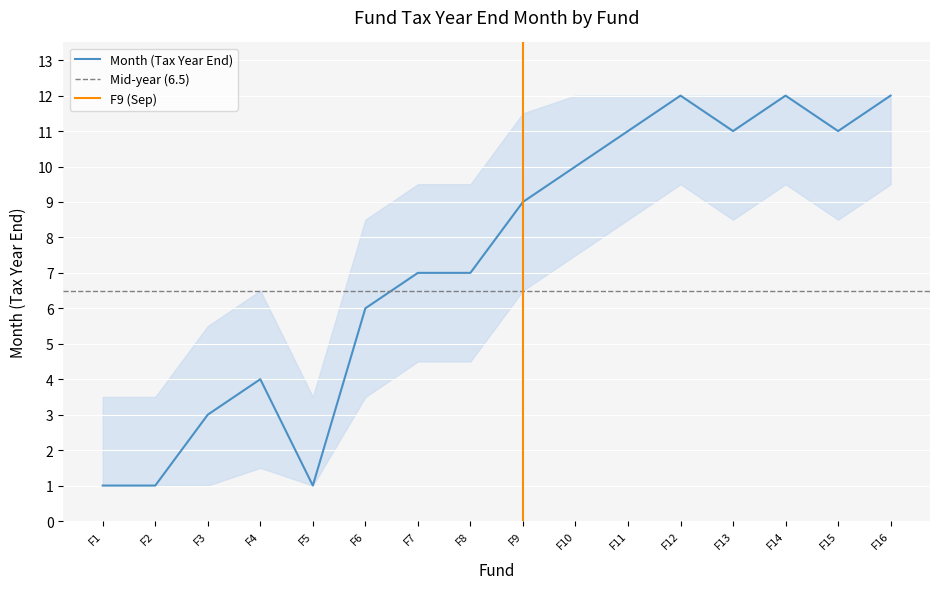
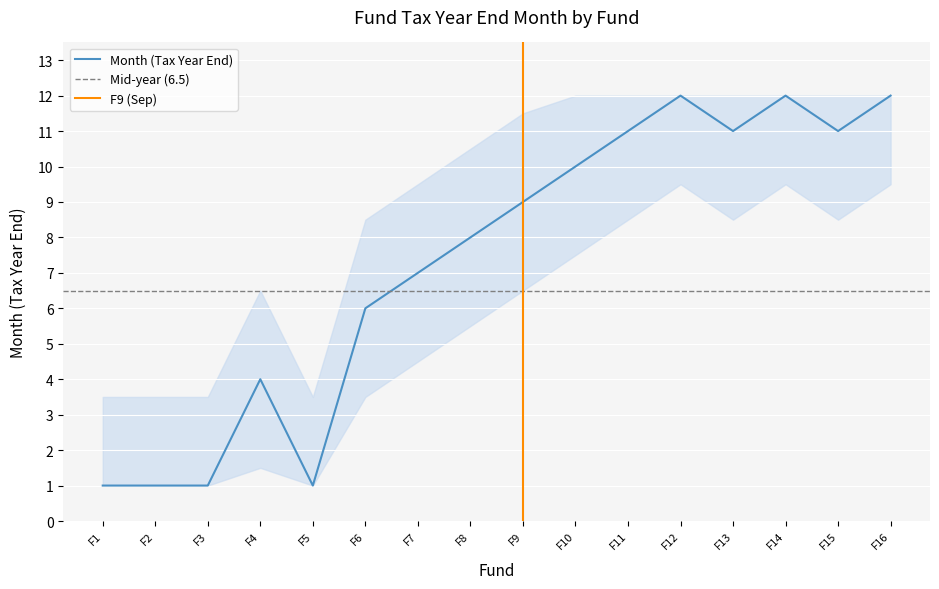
Month (Tax Year End), F3: 3 -> 1
Month (Tax Year End), F8: 7 -> 8
